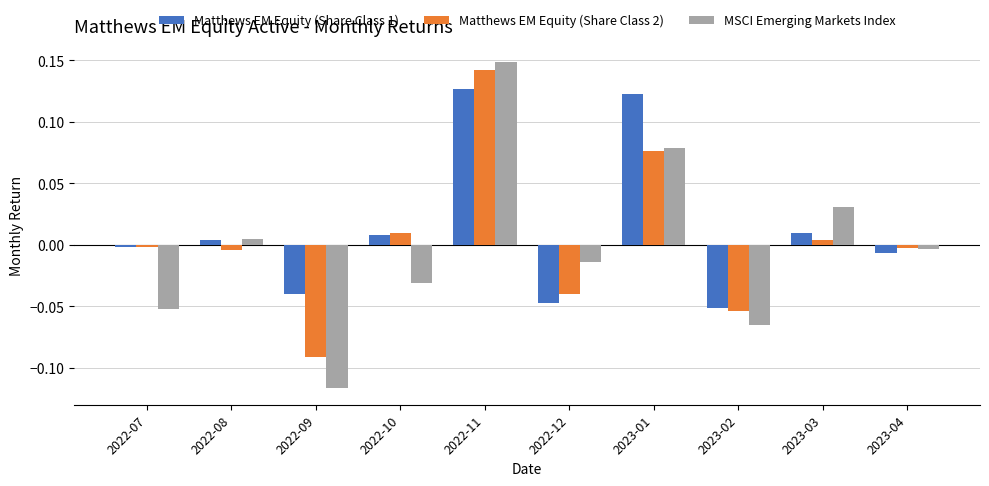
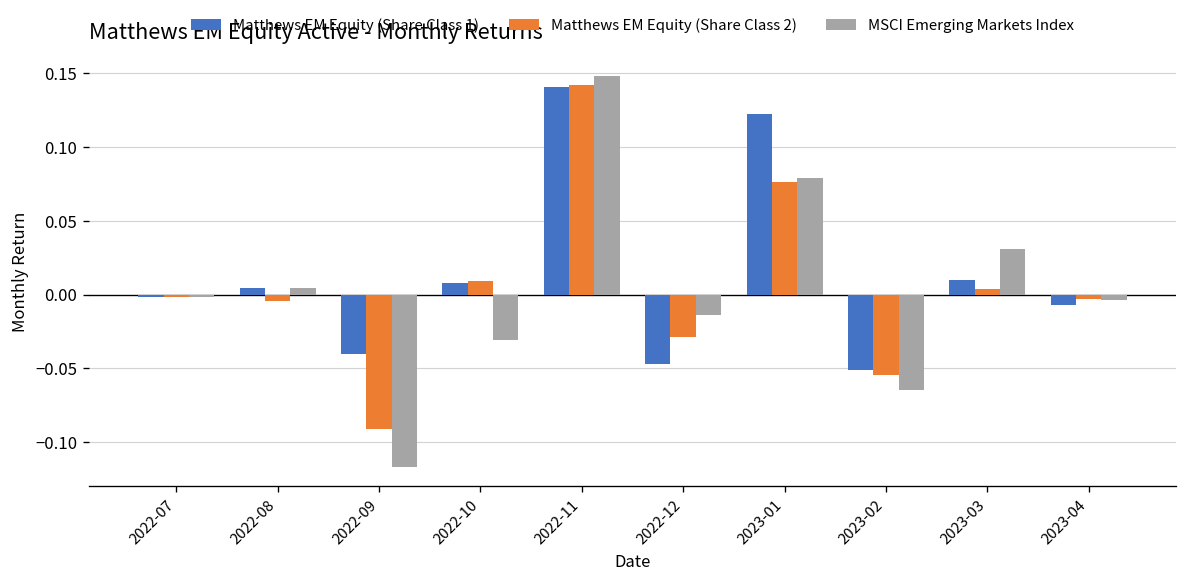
MSCI Emerging Markets Index, 2022-07: -0.052 -> -0.002
Matthews EM Equity (Share Class 1), 2022-11: 0.127 -> 0.141
Matthews EM Equity (Share Class 2), 2022-12: -0.040 -> -0.029
